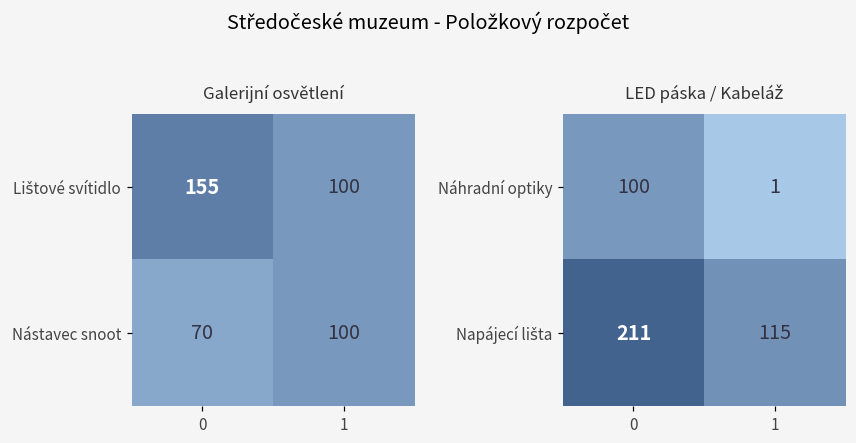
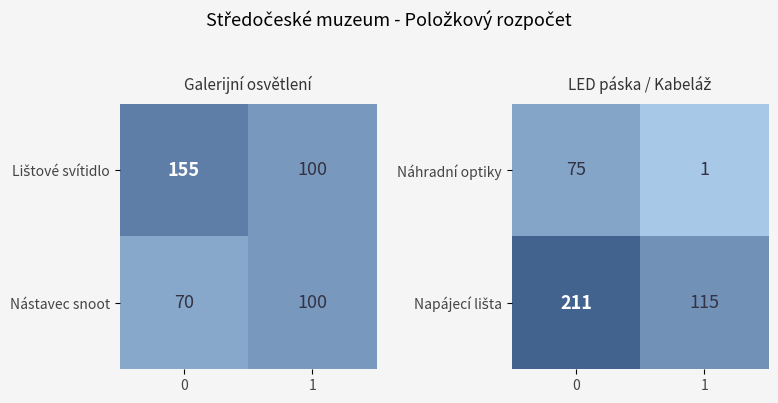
LED páska / Kabeláž, Náhradní optiky, 0: 100 -> 75
